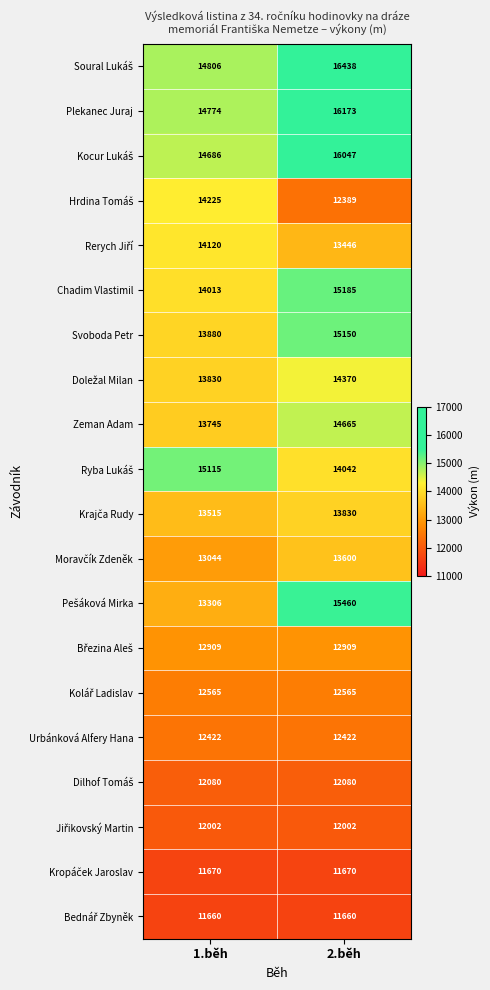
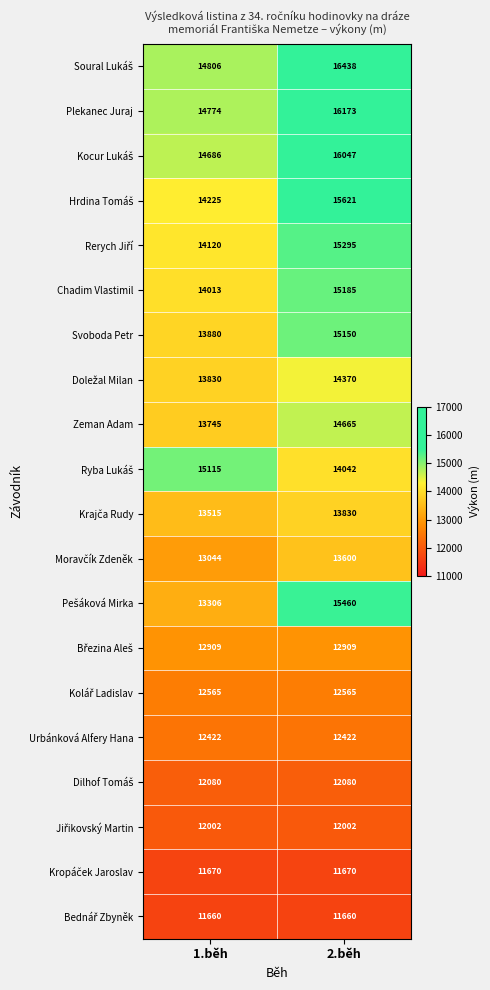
Hrdina Tomáš, 2.běh: 12389 -> 15621
Rerych Jiří, 2.běh: 13446 -> 15295
